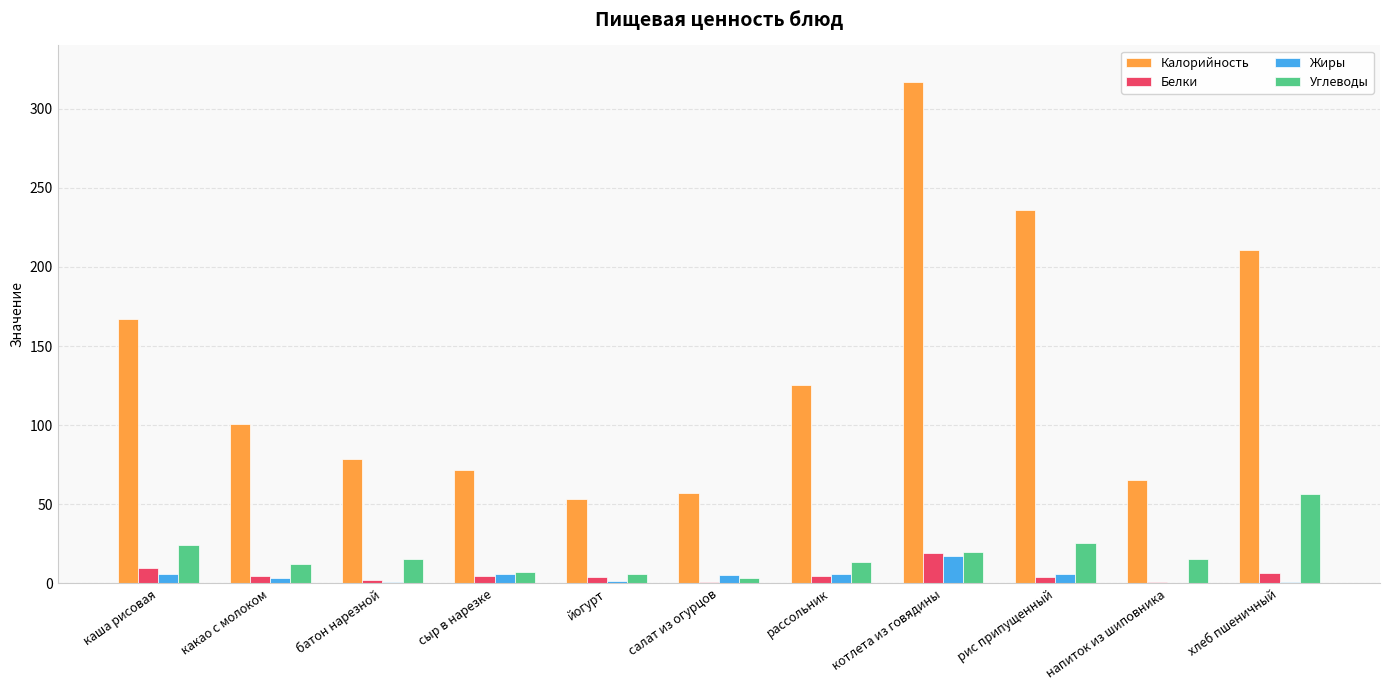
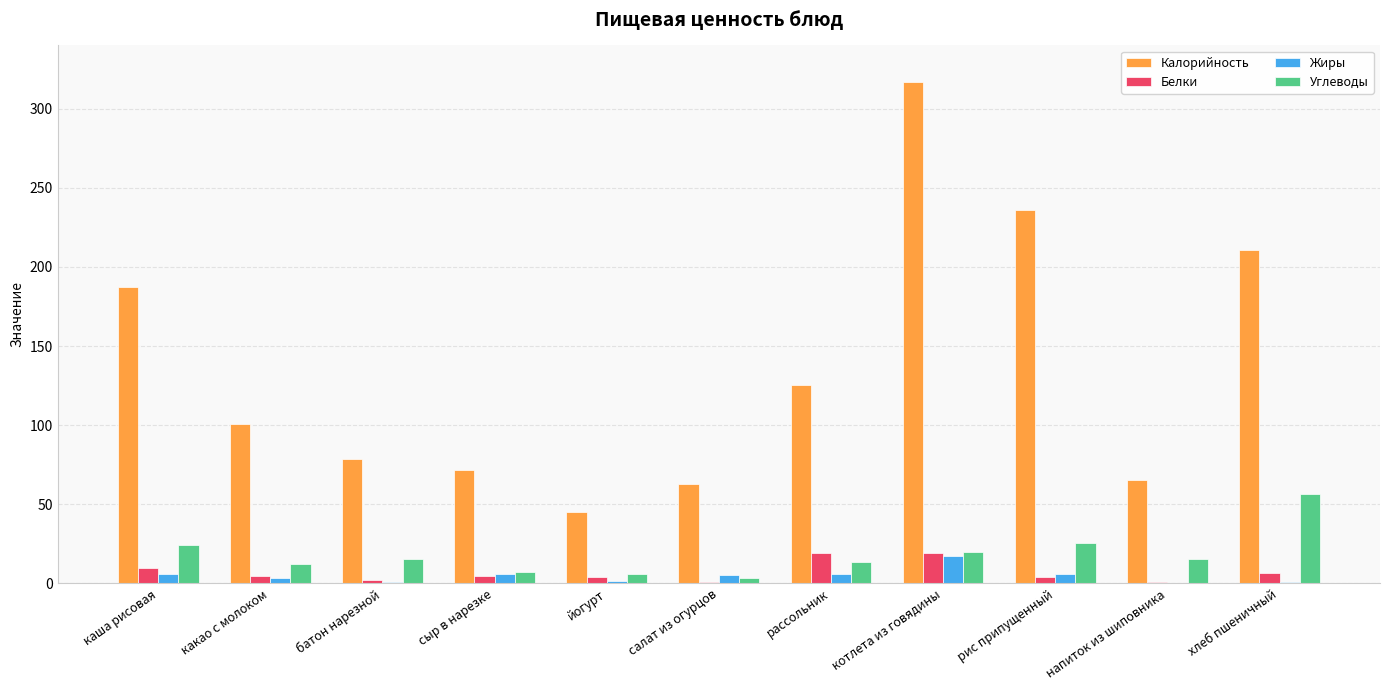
Калорийность, каша рисовая: 167 -> 187
Калорийность, йогурт: 54 -> 45
Калорийность, салат из огурцов: 57 -> 63
Белки, рассольник: 5 -> 19
